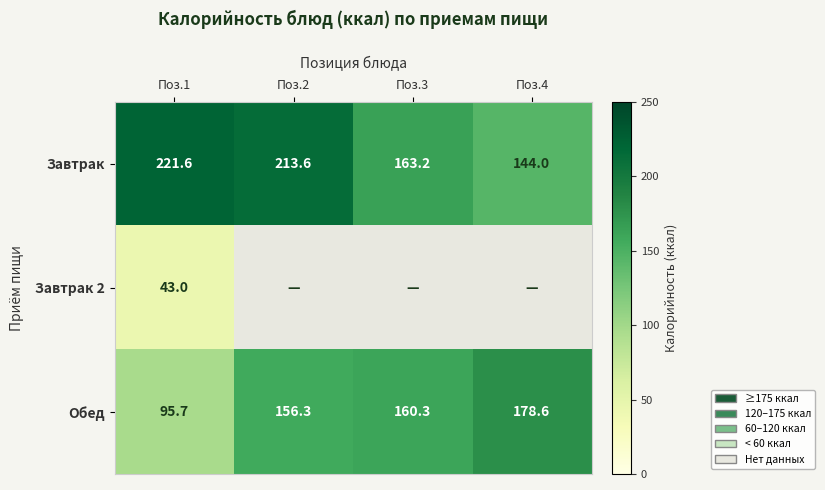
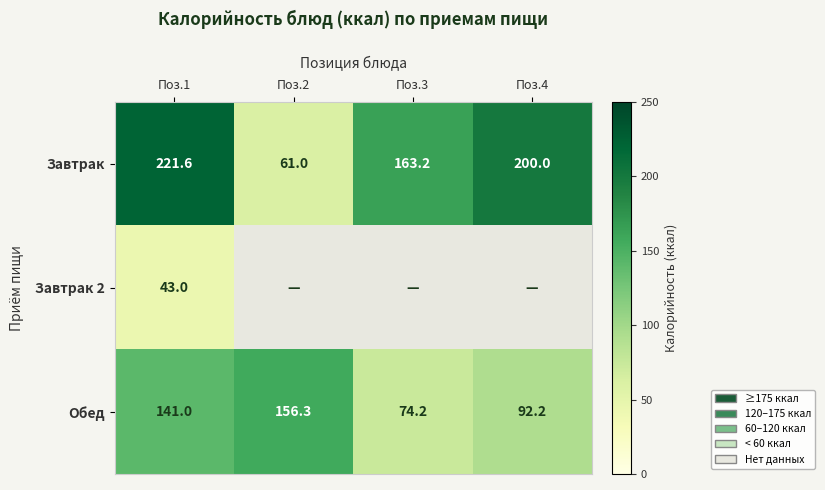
Завтрак, Поз.2: 213.6 -> 61.0
Завтрак, Поз.4: 144.0 -> 200.0
Обед, Поз.1: 95.7 -> 141.0
Обед, Поз.3: 160.3 -> 74.2
Обед, Поз.4: 178.6 -> 92.2
